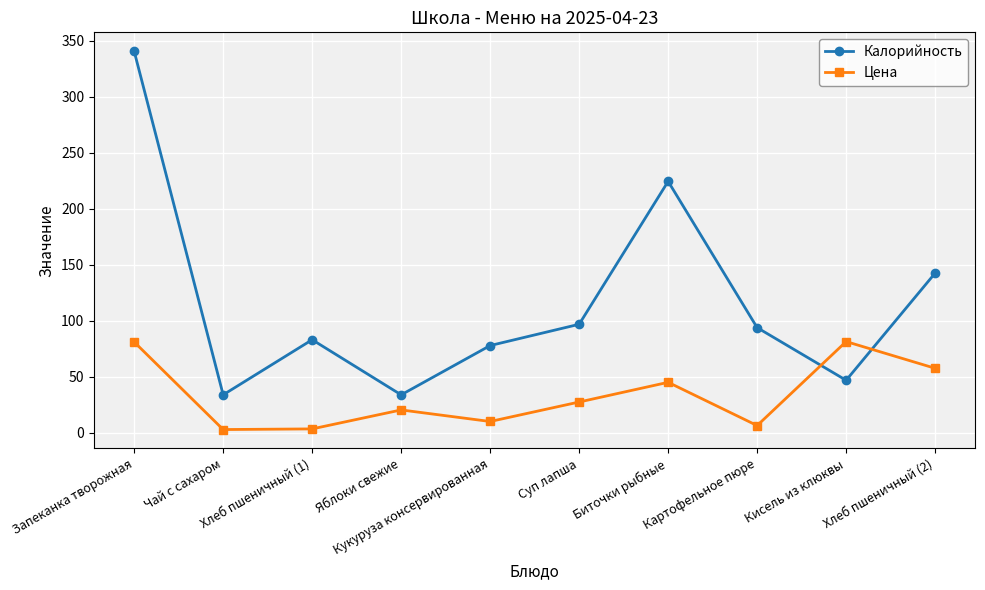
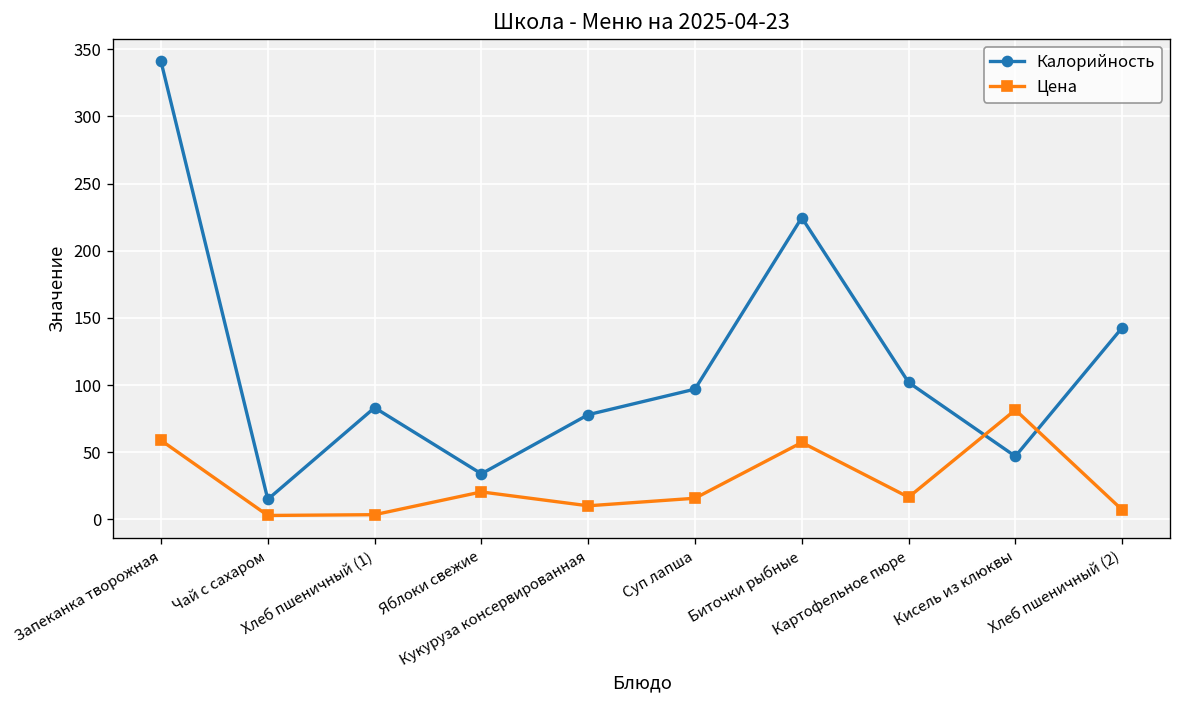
Цена, Запеканка творожная: 81 -> 59
Калорийность, Чай с сахаром: 34 -> 15
Цена, Суп лапша: 28 -> 16
Цена, Биточки рыбные: 45 -> 57
Калорийность, Картофельное пюре: 94 -> 102
Цена, Картофельное пюре: 7 -> 17
Цена, Хлеб пшеничный (2): 58 -> 7
